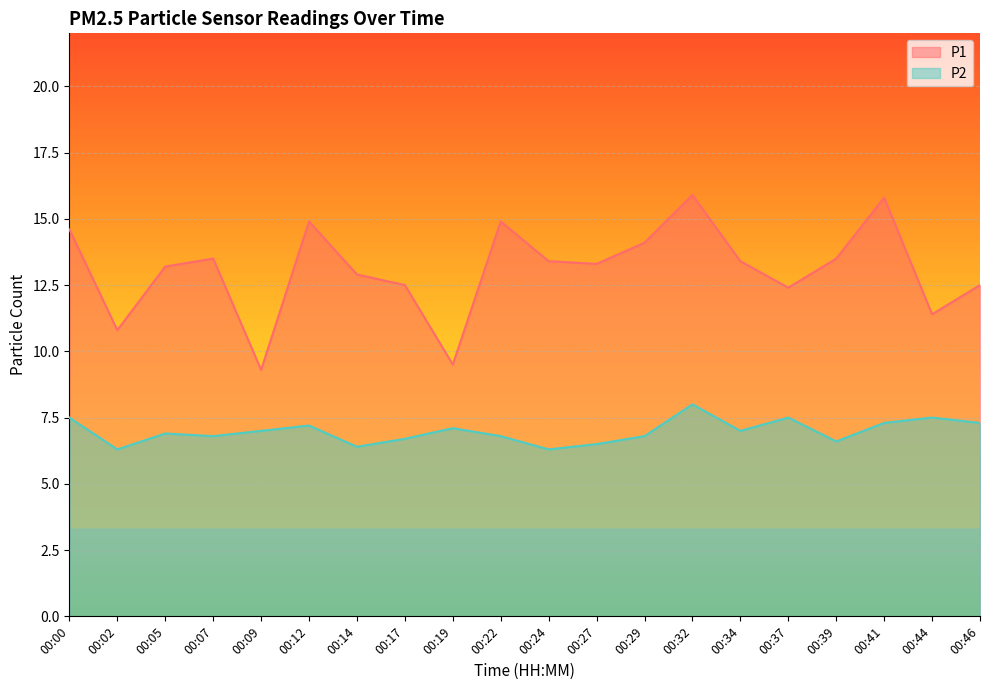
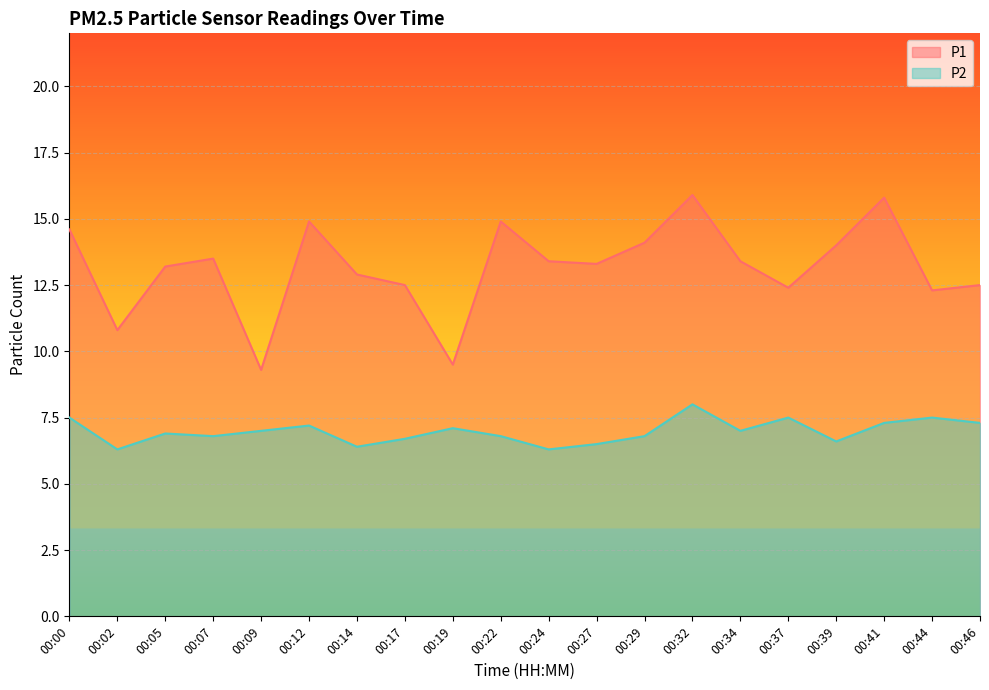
P1, 00:39: 13.5 -> 14.0
P1, 00:44: 11.4 -> 12.3
